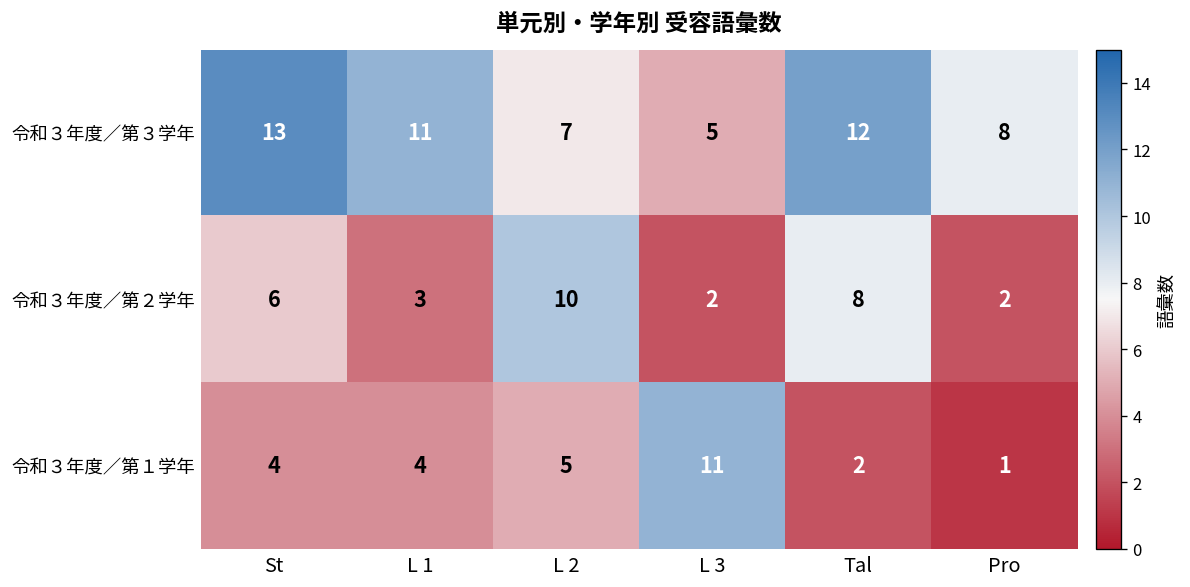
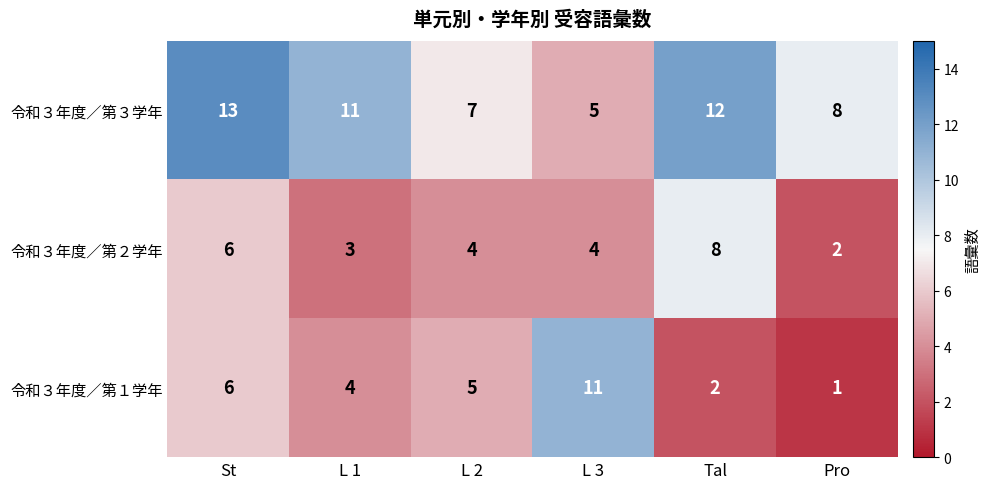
令和３年度／第２学年, L 2: 10 -> 4
令和３年度／第２学年, L 3: 2 -> 4
令和３年度／第１学年, St: 4 -> 6
